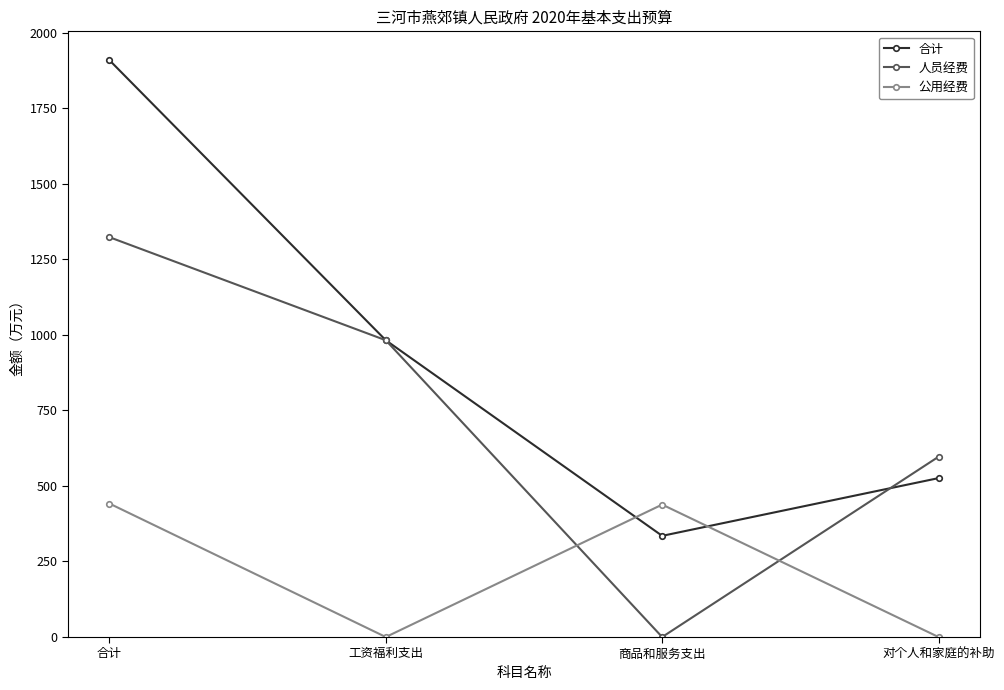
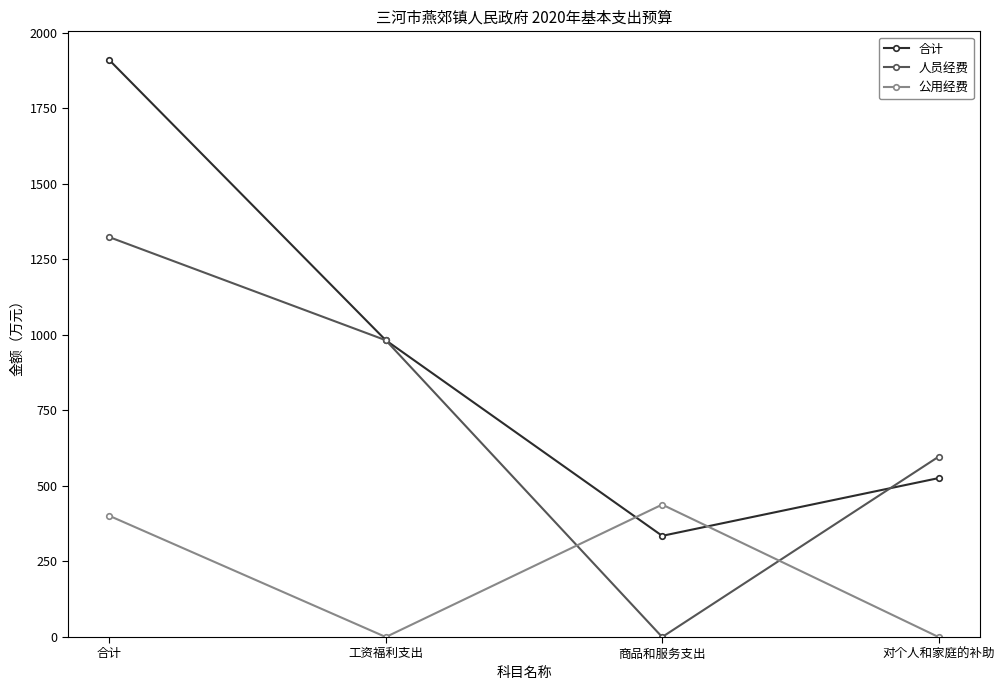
公用经费, 合计: 440 -> 400
